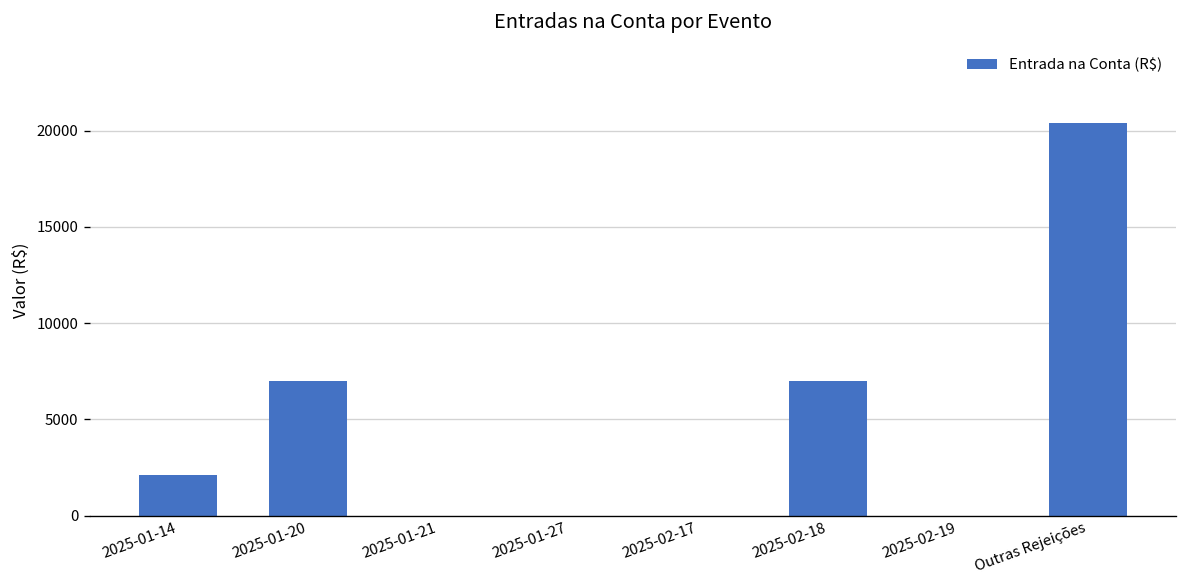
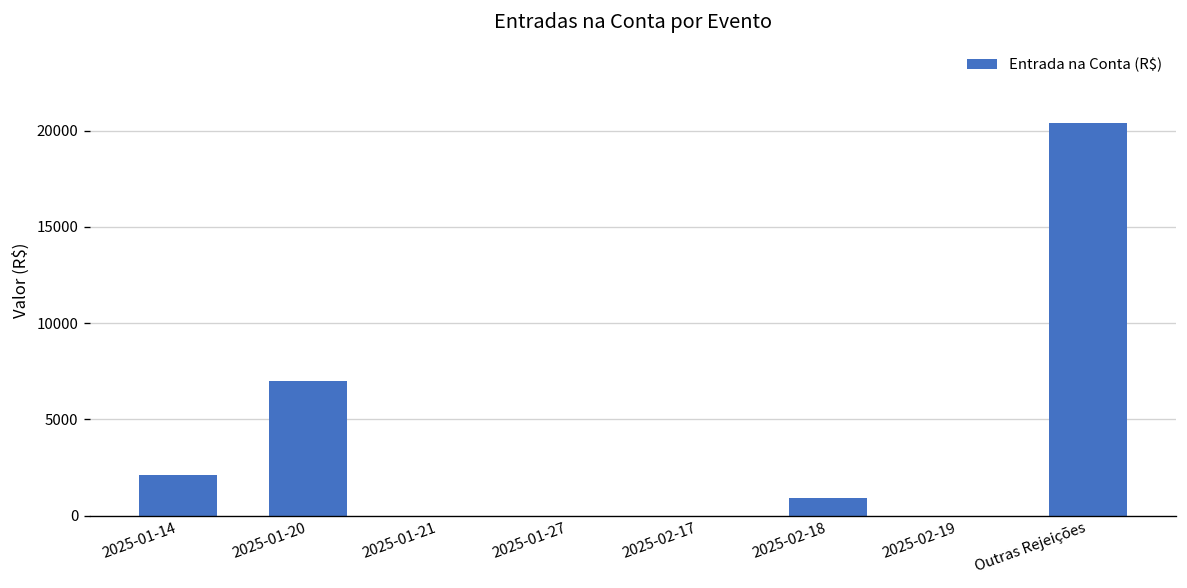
2025-02-18: 7000 -> 900
